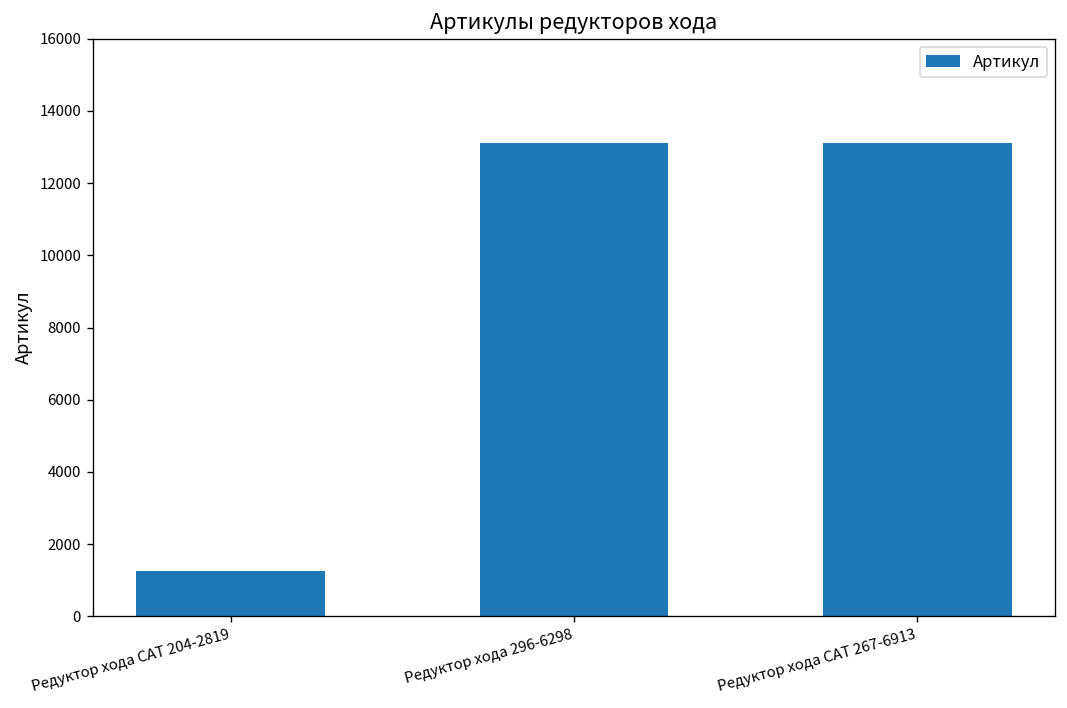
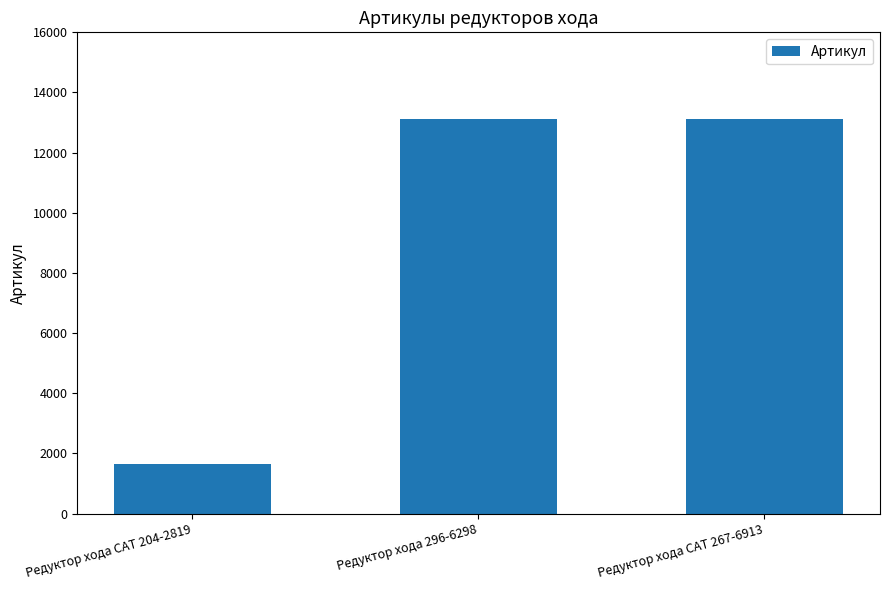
Редуктор хода CAT 204-2819: 1300 -> 1700
